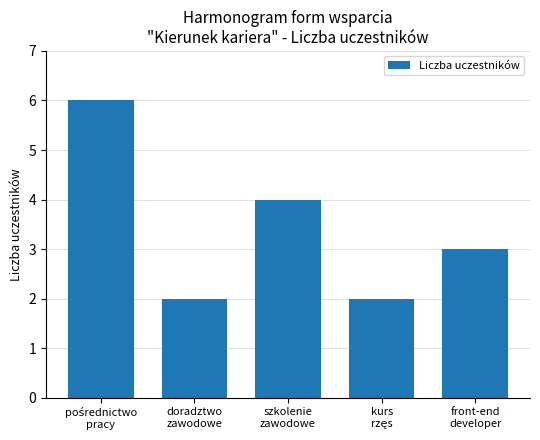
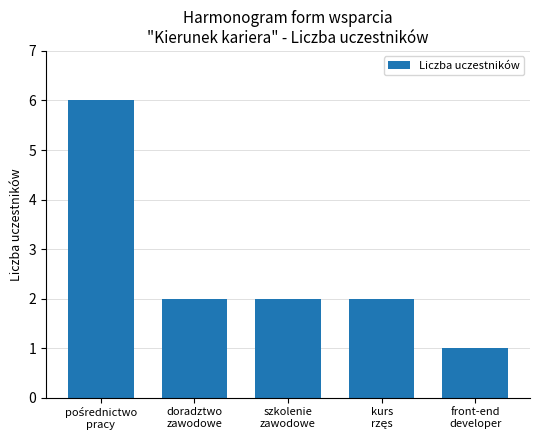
szkolenie zawodowe: 4 -> 2
front-end developer: 3 -> 1
